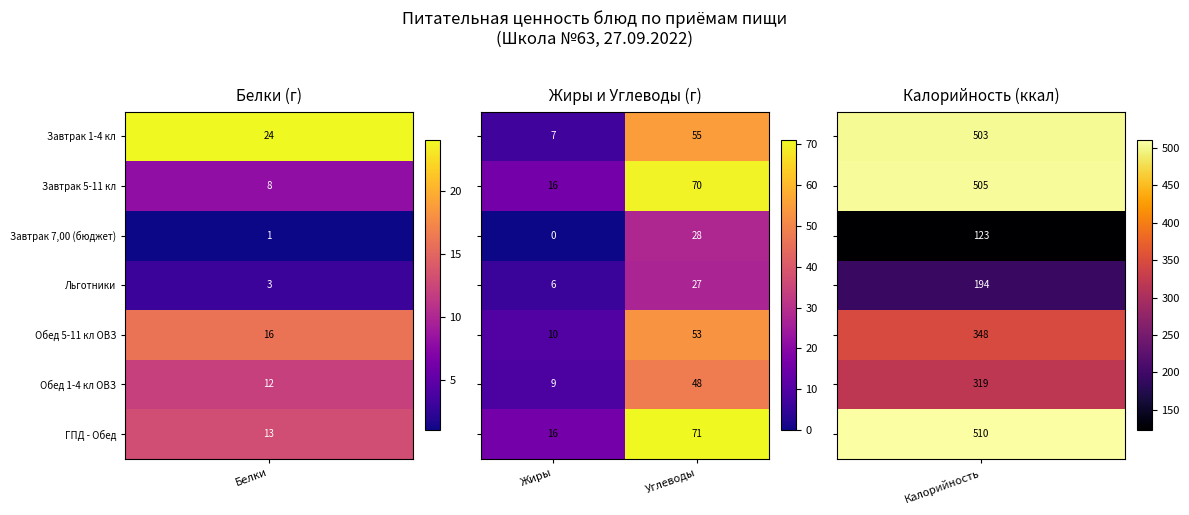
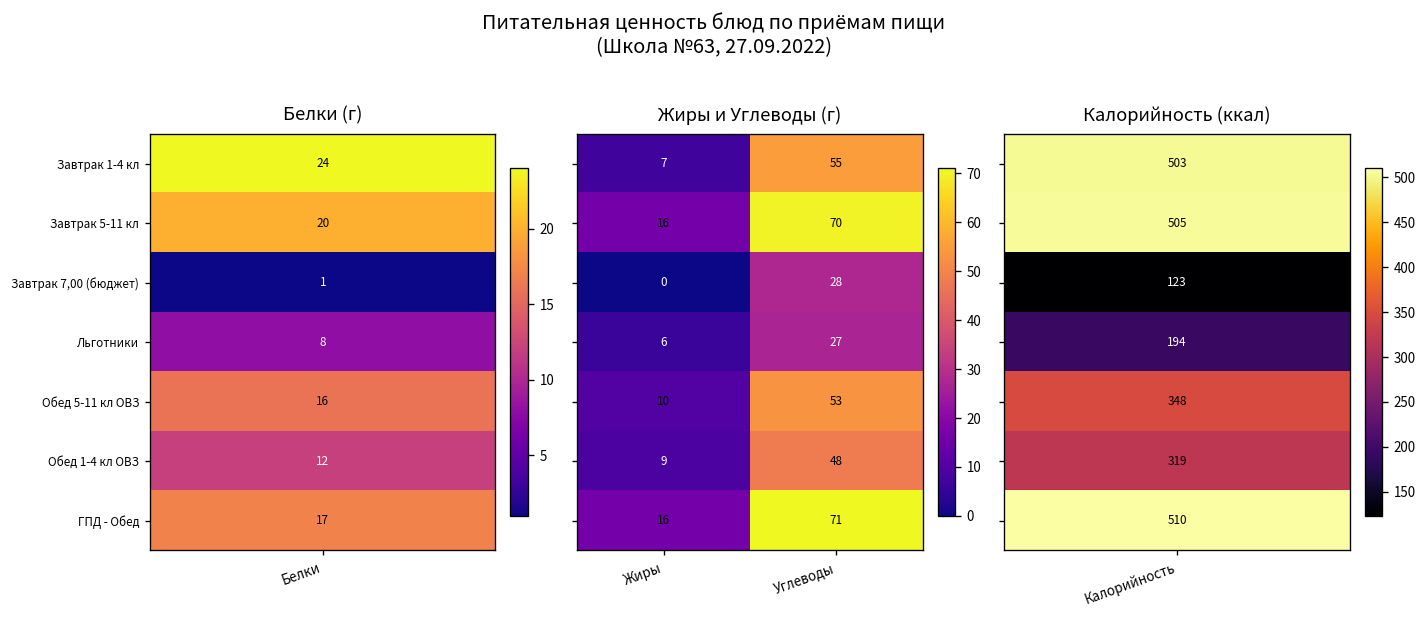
Белки (г), Завтрак 5-11 кл, Белки: 8 -> 20
Белки (г), Льготники, Белки: 3 -> 8
Белки (г), ГПД - Обед, Белки: 13 -> 17
